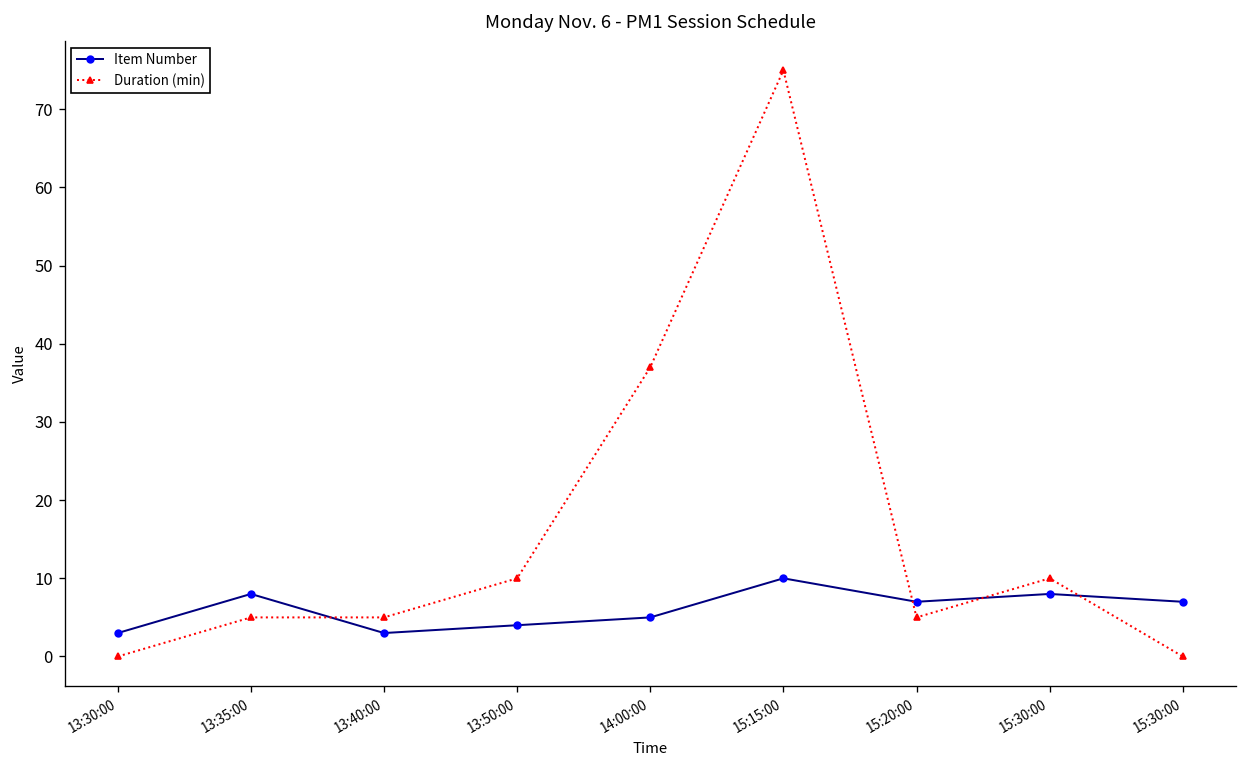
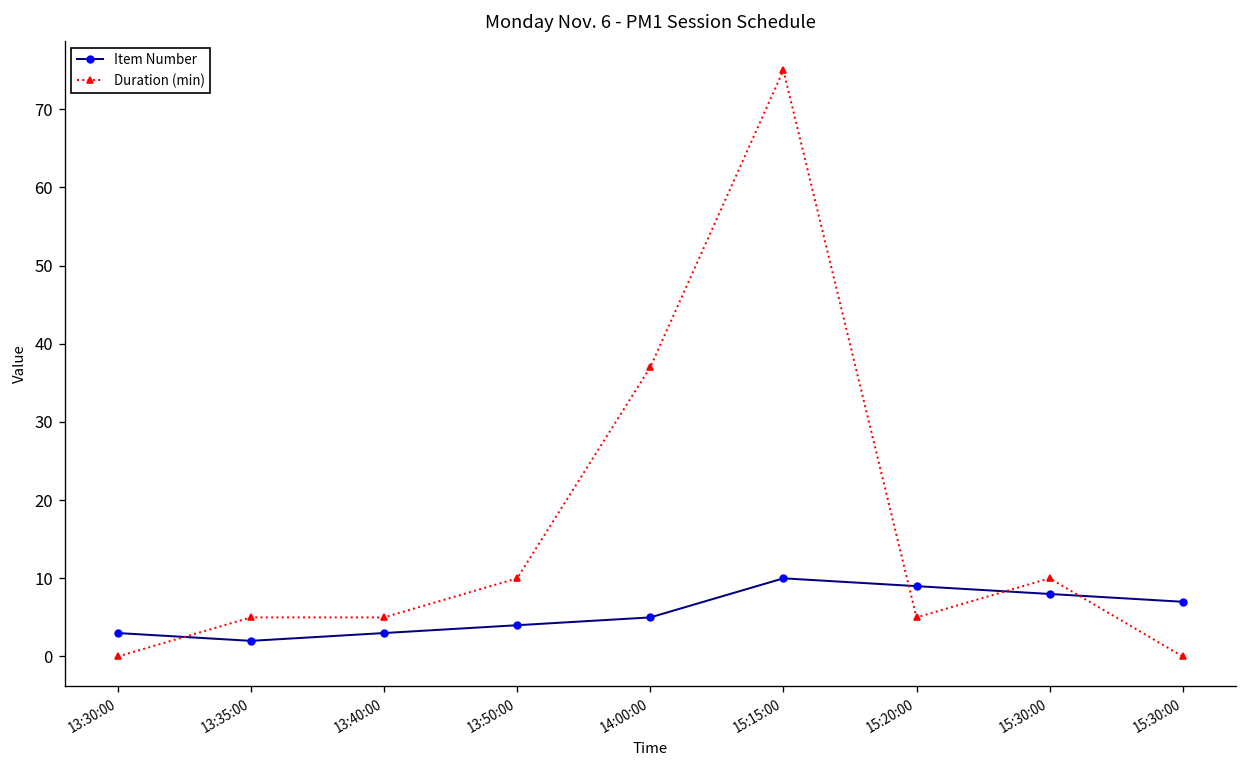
Item Number, 13:35:00: 8 -> 2
Item Number, 15:20:00: 7 -> 9
